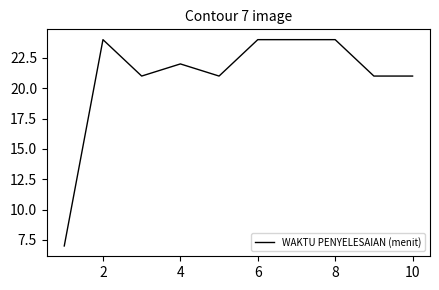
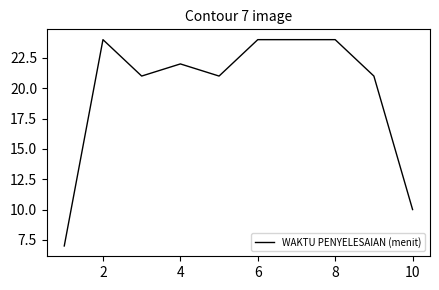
10: 21 -> 10
